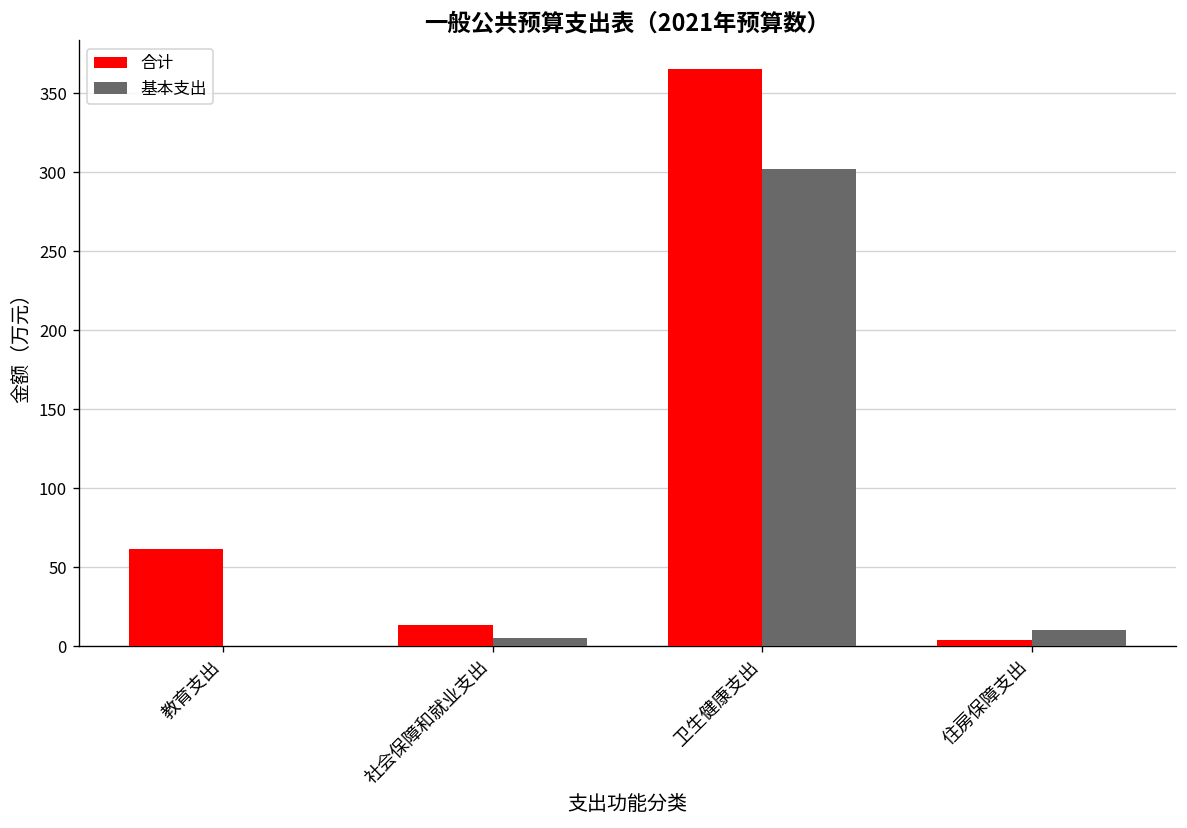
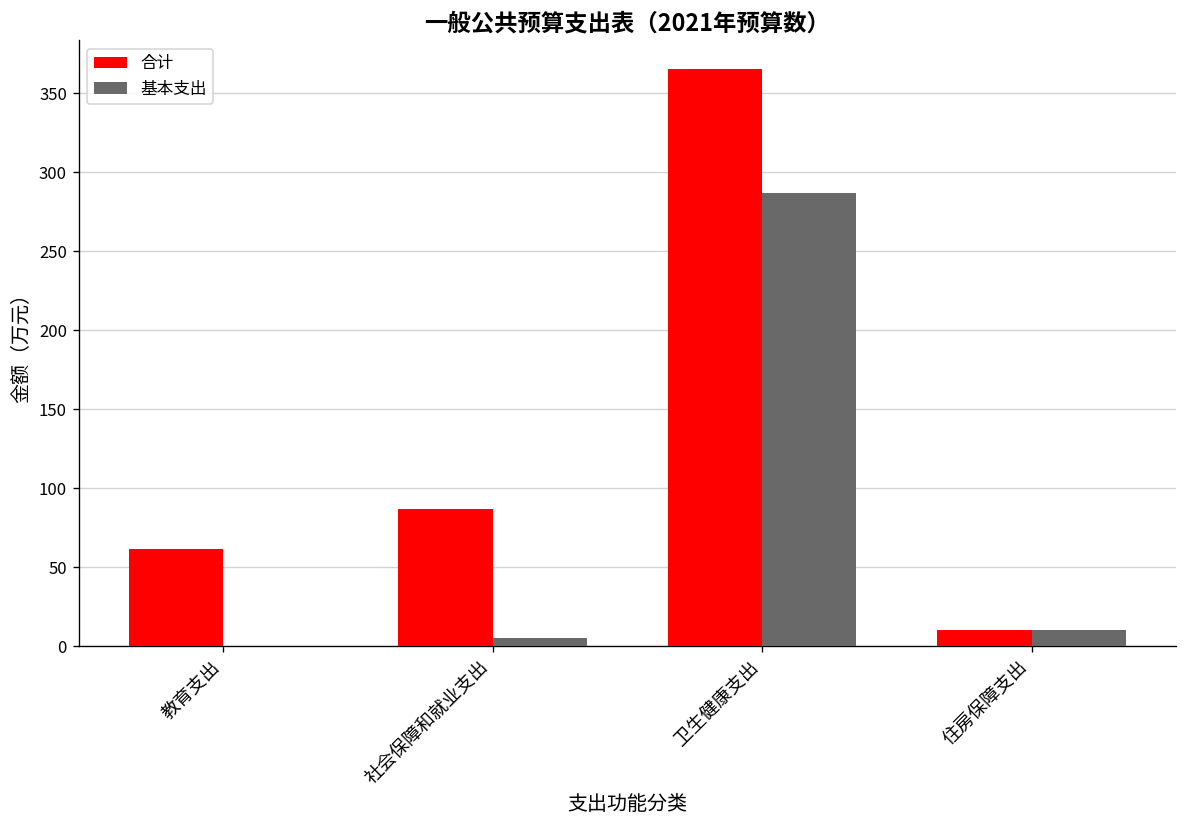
合计, 社会保障和就业支出: 13 -> 87
基本支出, 卫生健康支出: 302 -> 287
合计, 住房保障支出: 4 -> 11
